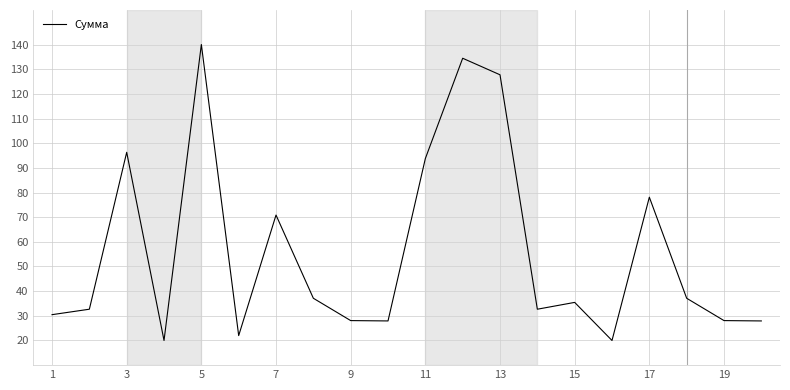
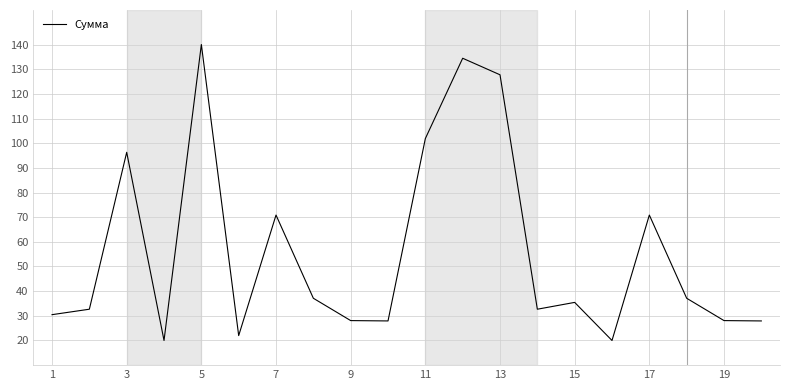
11: 94 -> 102
17: 78 -> 71
